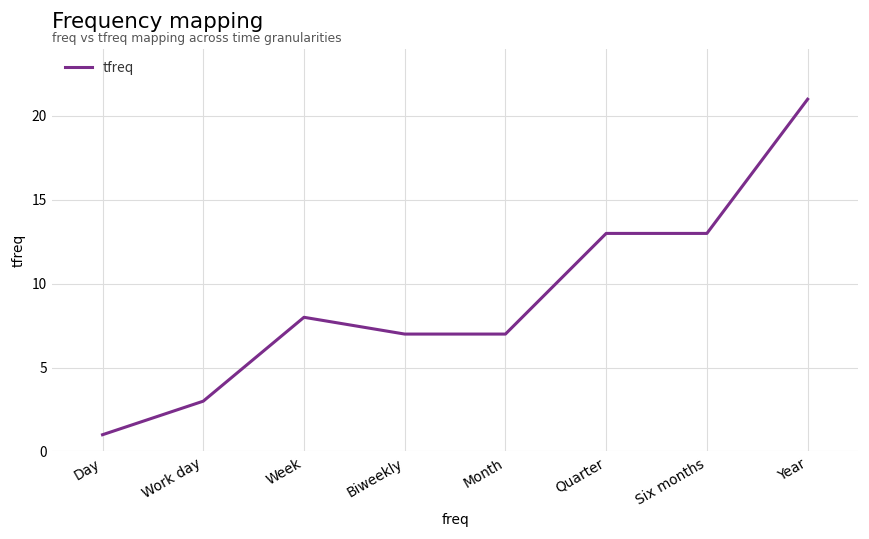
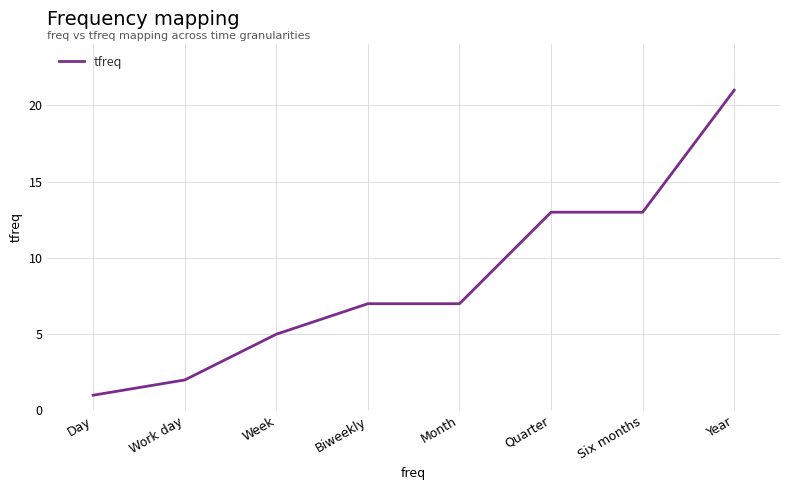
Work day: 3 -> 2
Week: 8 -> 5
